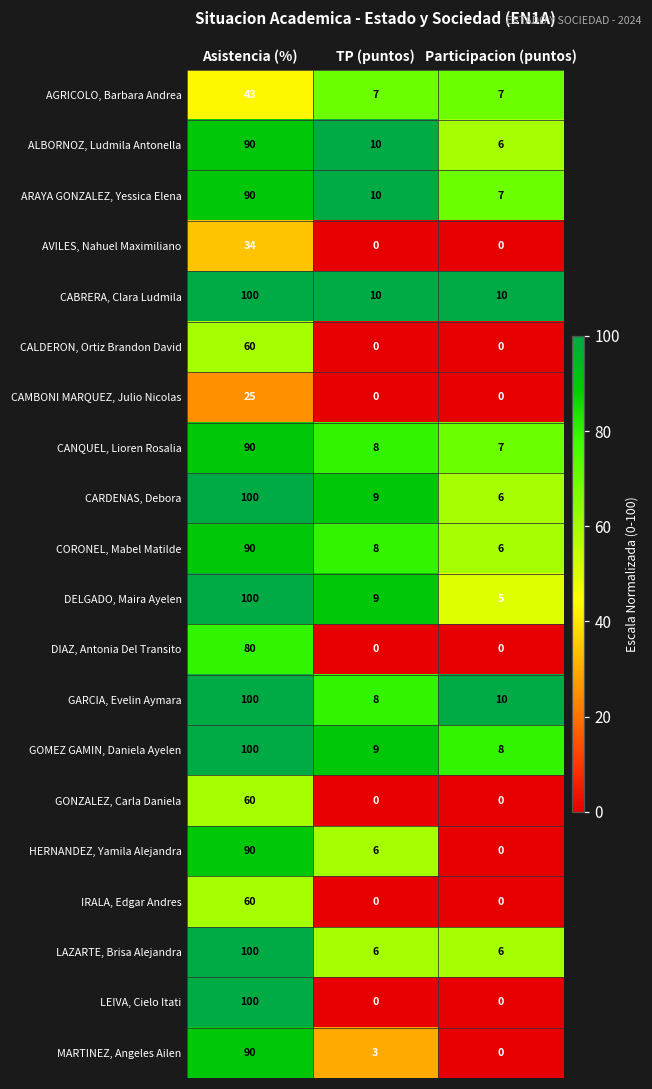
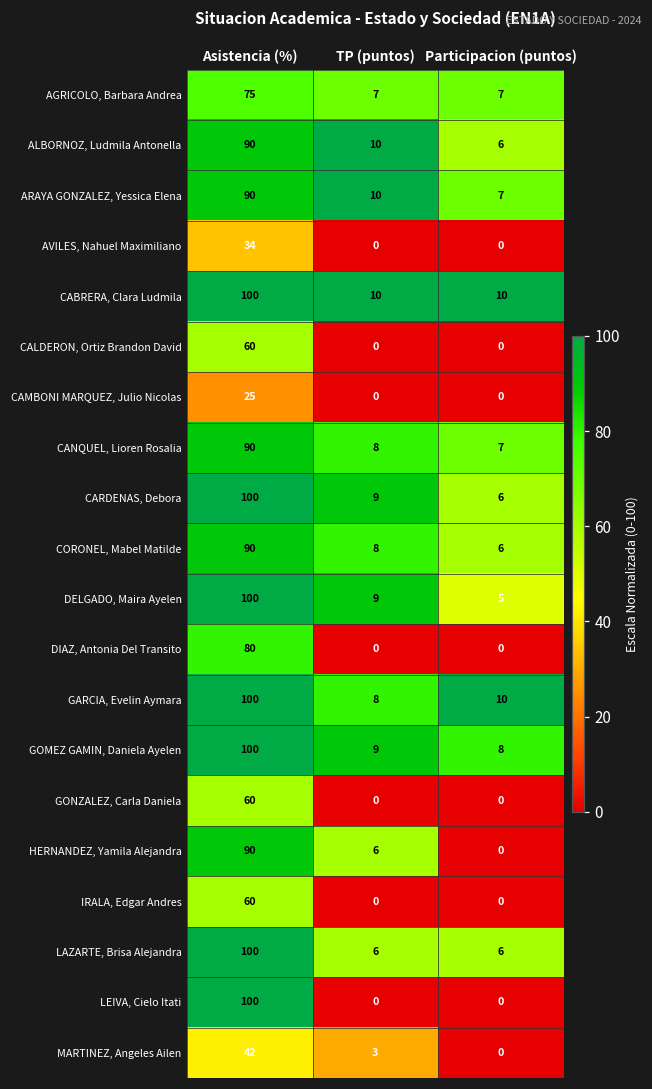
AGRICOLO, Barbara Andrea, Asistencia (%): 43 -> 75
MARTINEZ, Angeles Ailen, Asistencia (%): 90 -> 42
